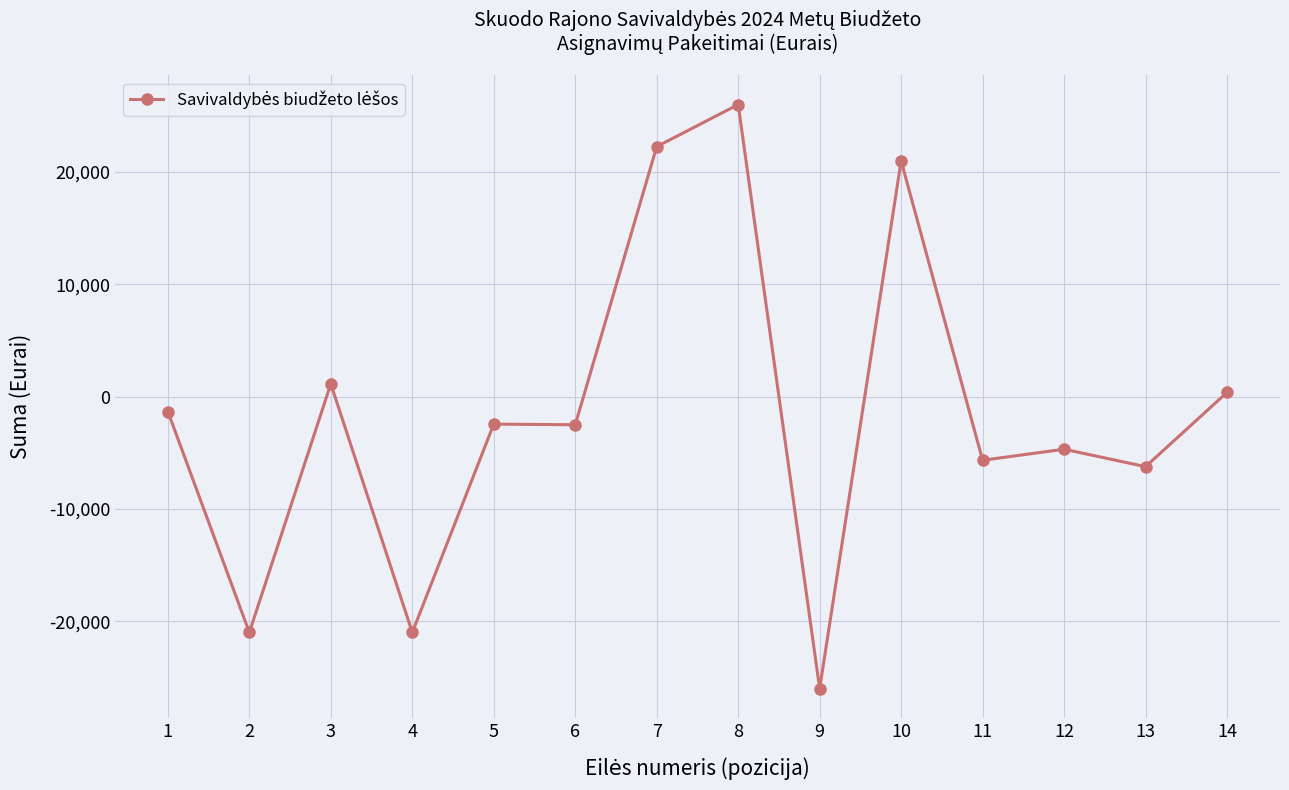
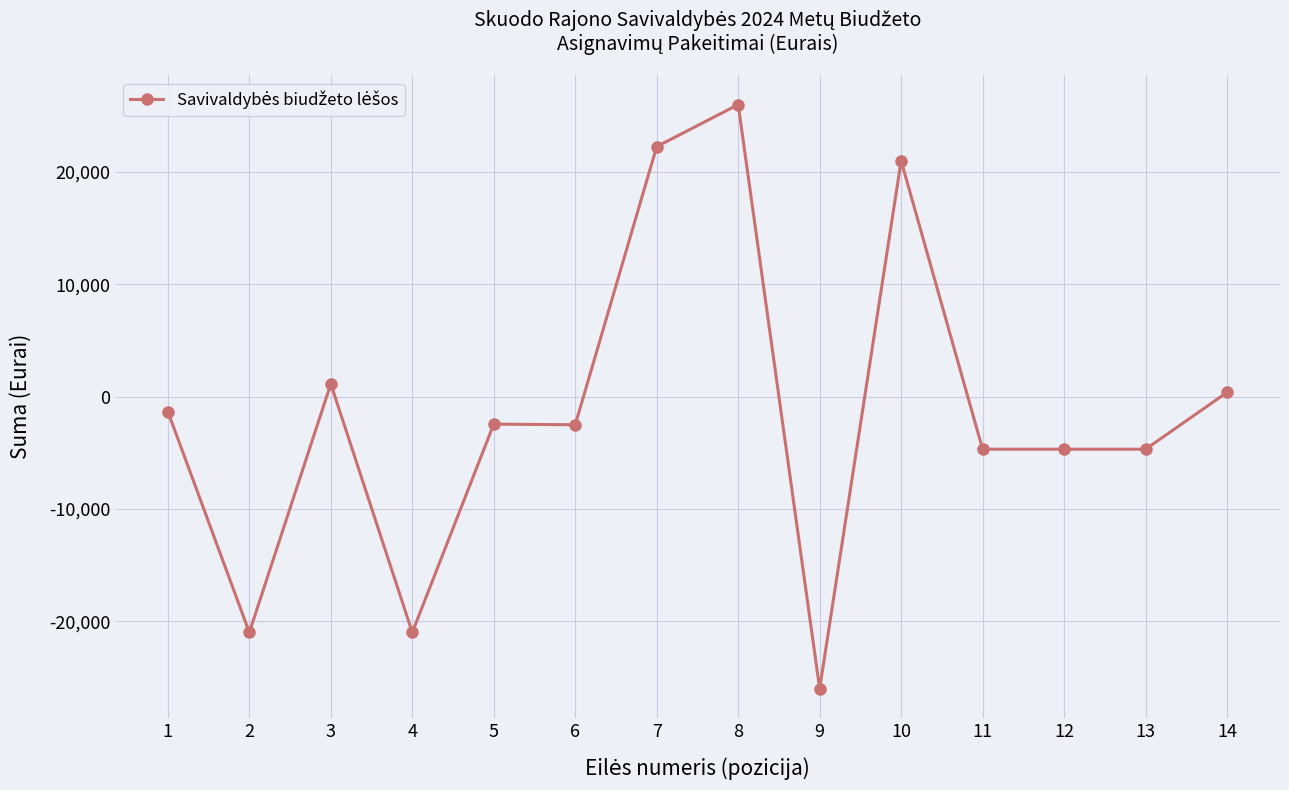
11: -5,700 -> -4,700
13: -6,200 -> -4,700
